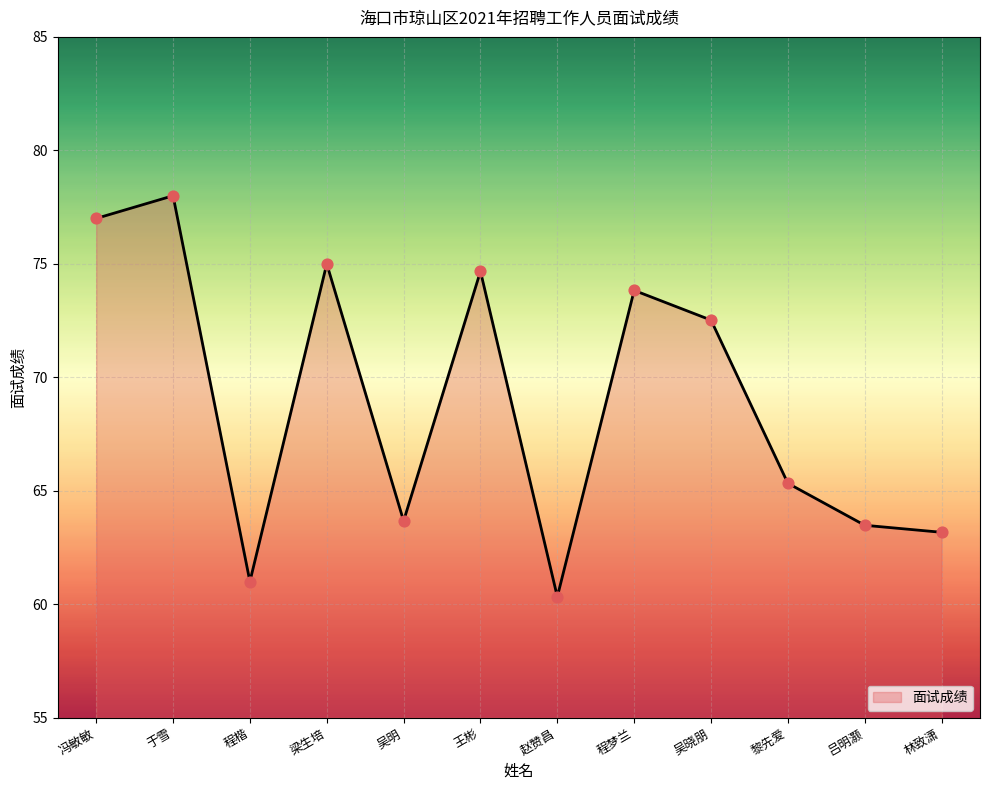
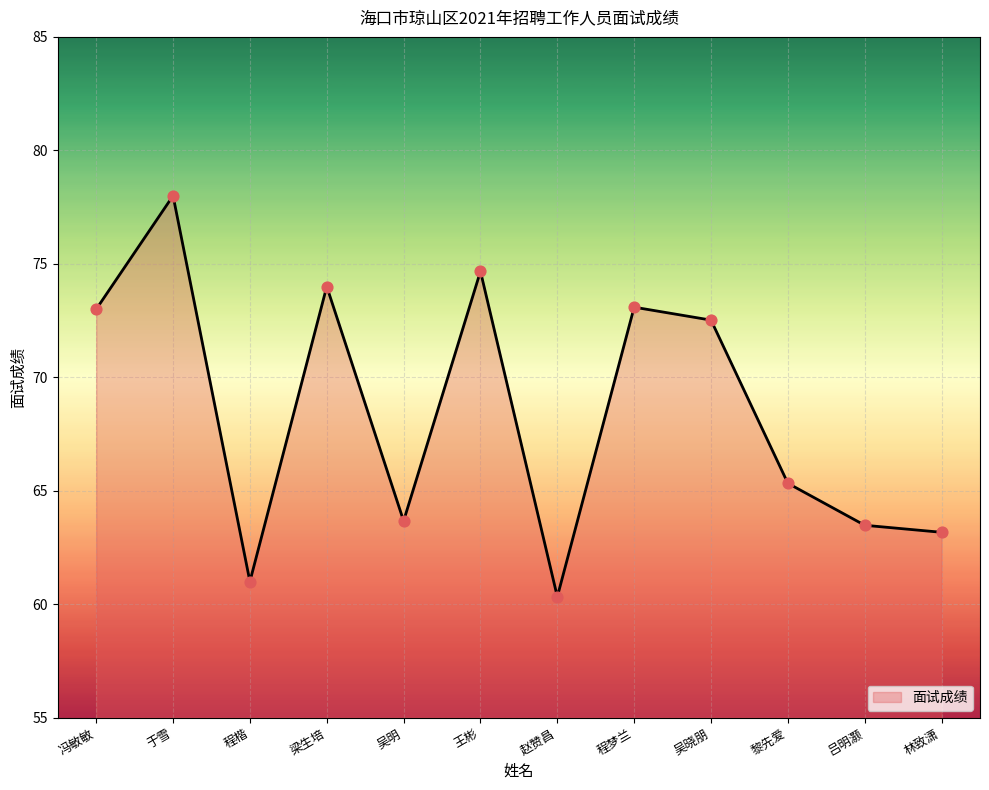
冯敏敏: 77 -> 73
梁生培: 75 -> 74
程梦兰: 73.8 -> 73.1
